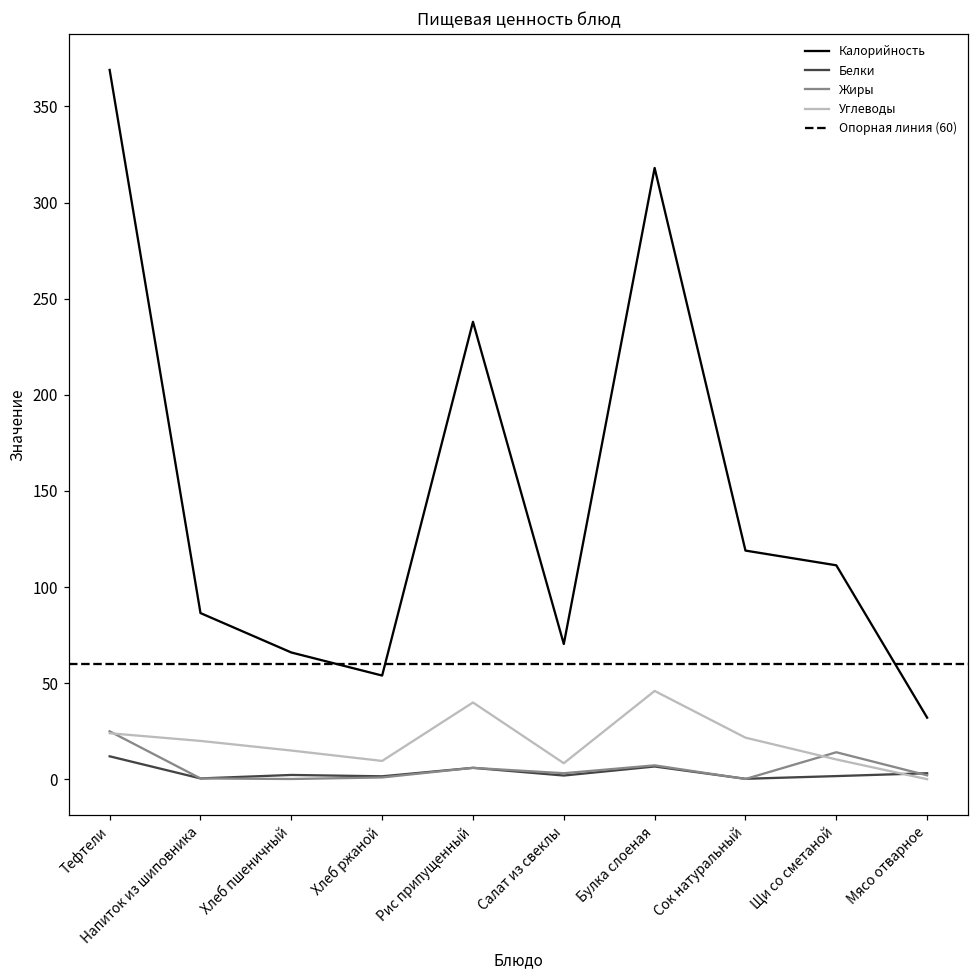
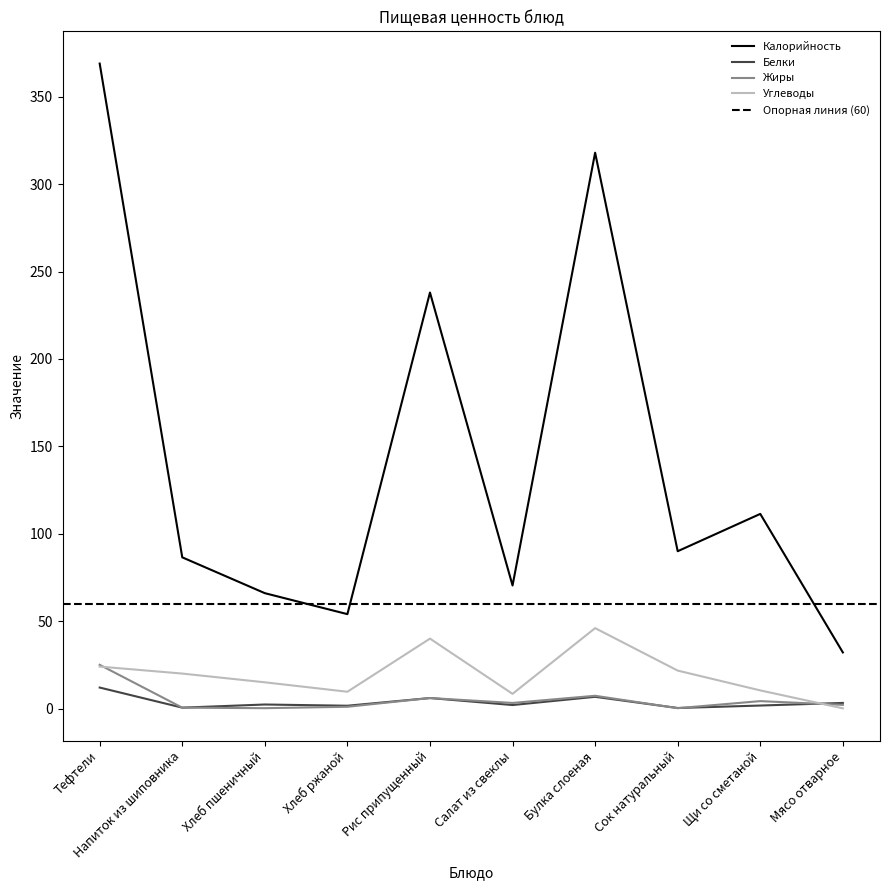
Калорийность, Сок натуральный: 119 -> 90
Жиры, Щи со сметаной: 14 -> 4
